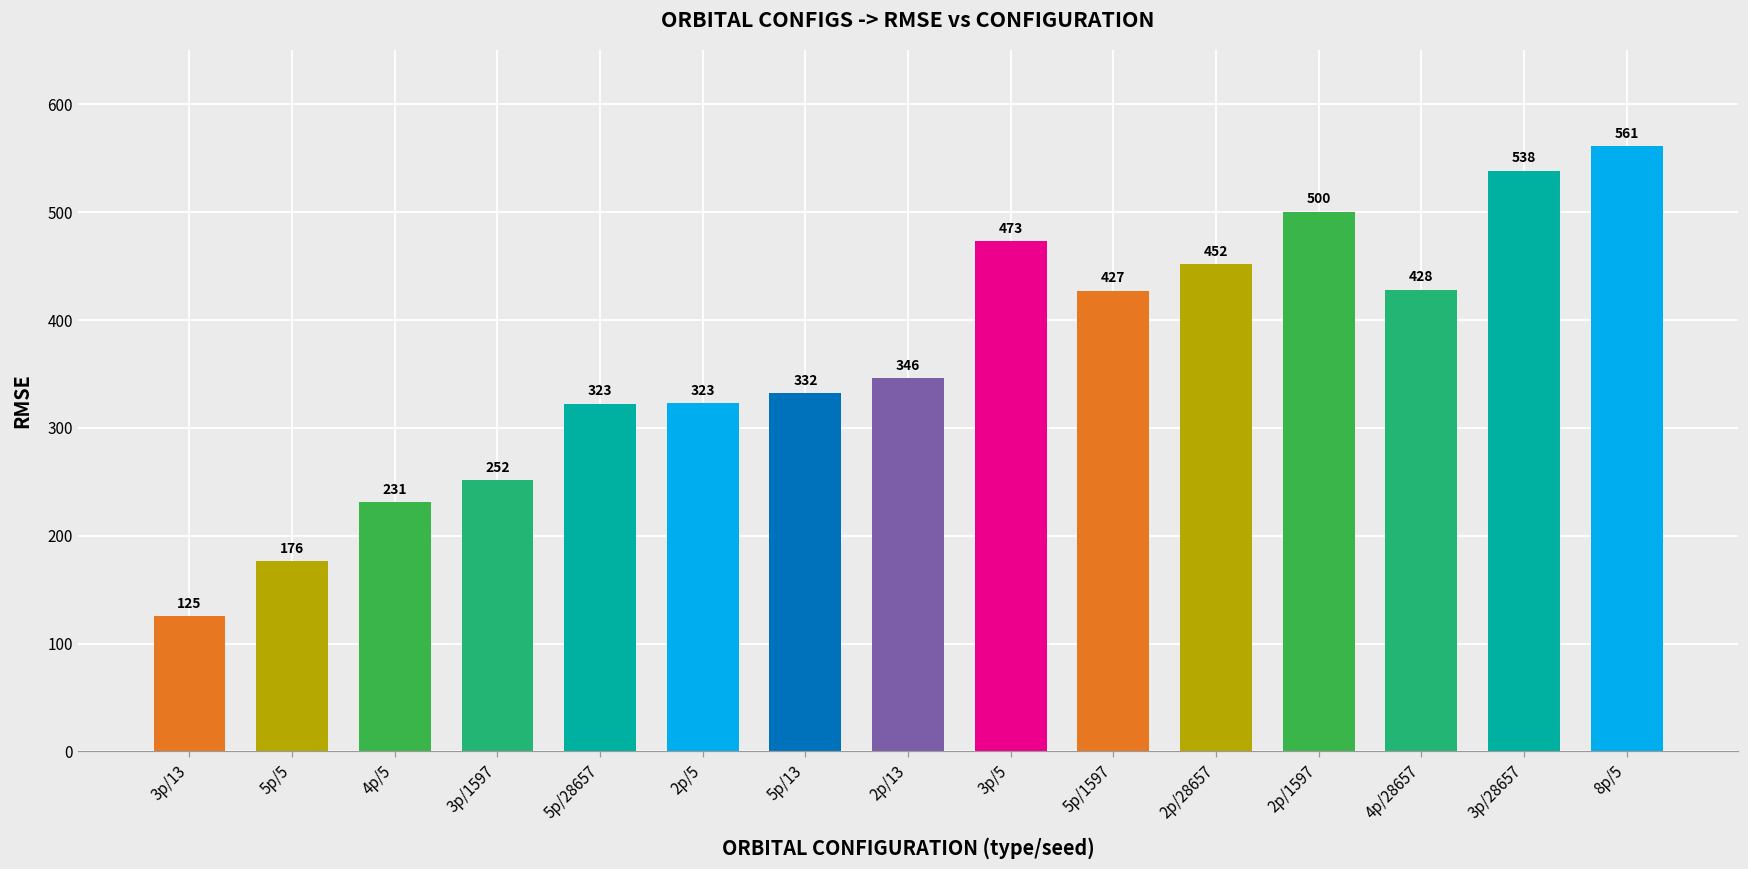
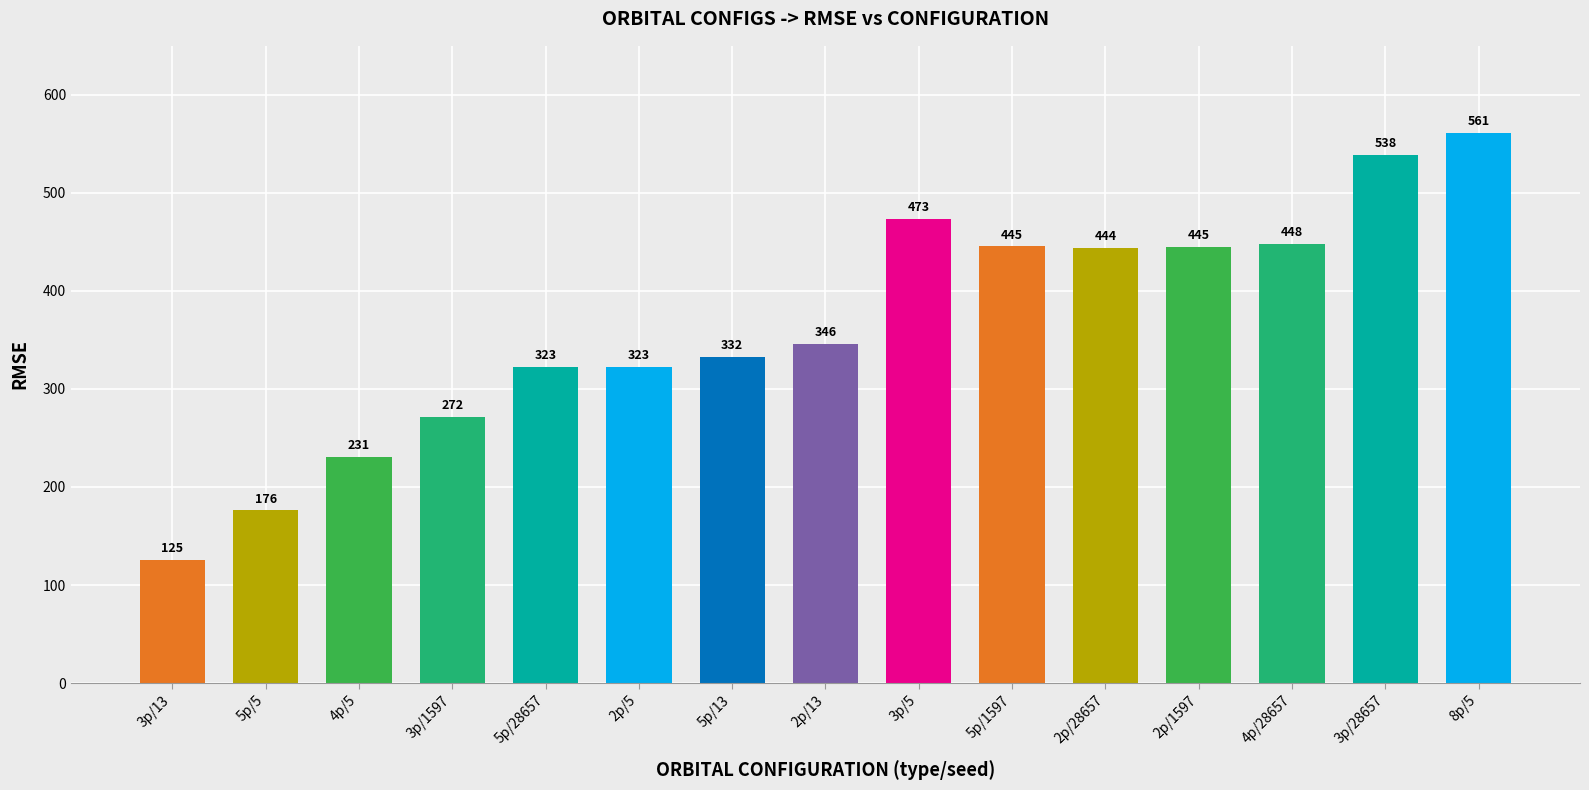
3p/1597: 252 -> 272
5p/1597: 427 -> 445
2p/28657: 452 -> 444
2p/1597: 500 -> 445
4p/28657: 428 -> 448
